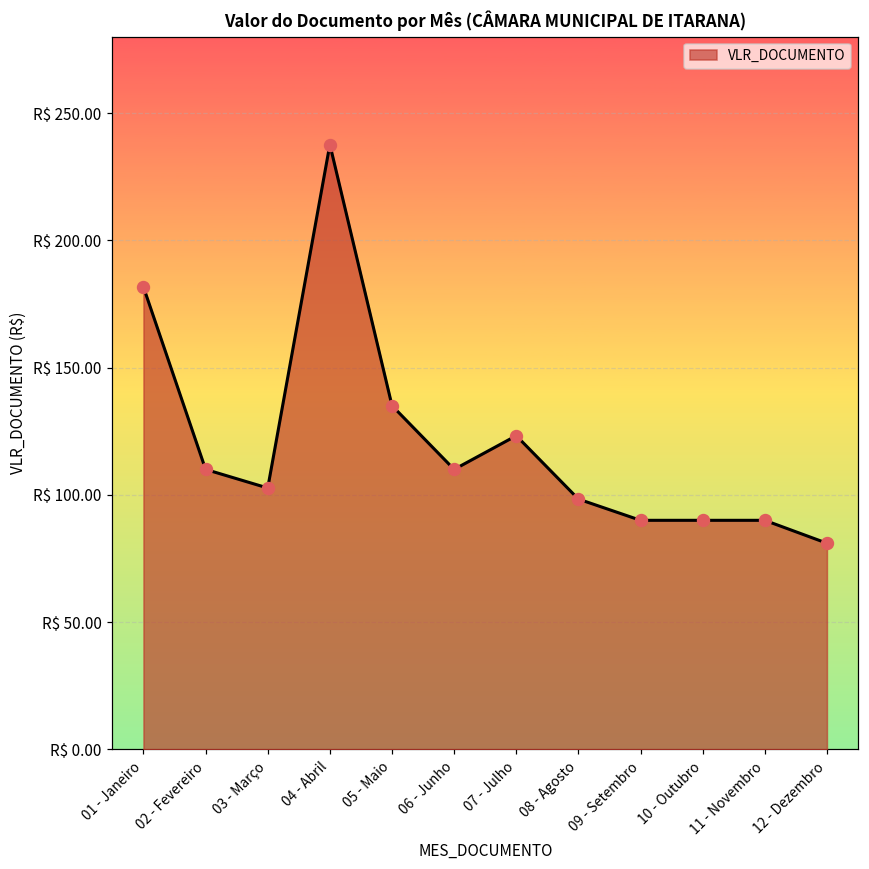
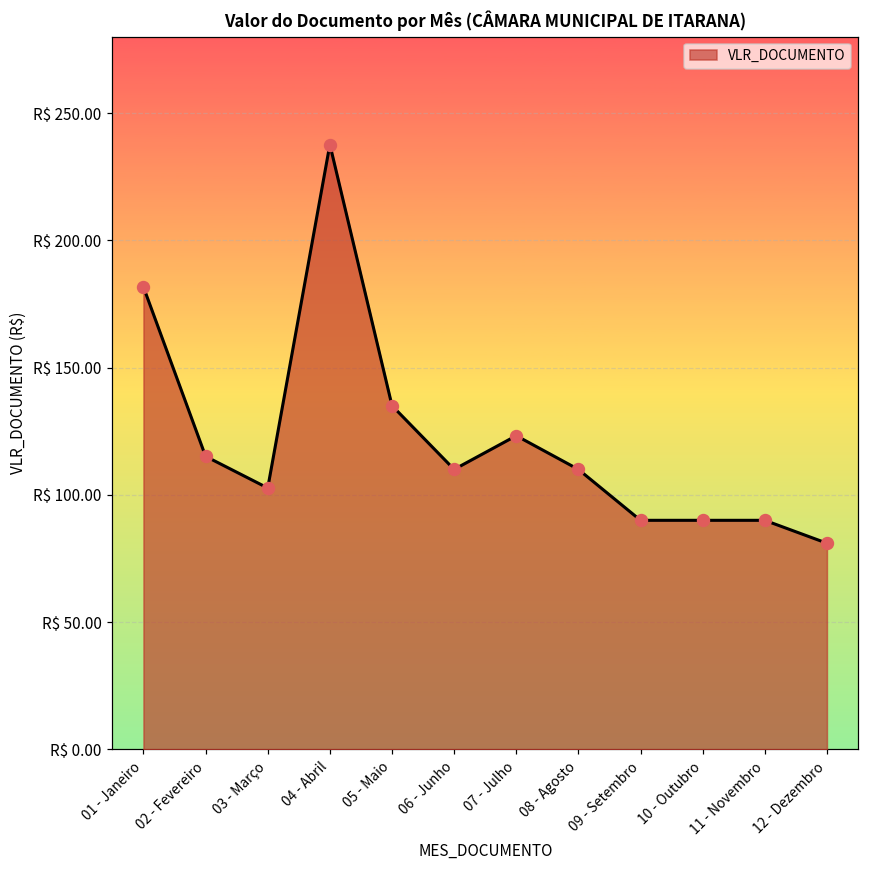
02 - Fevereiro: R$ 110 -> R$ 115
08 - Agosto: R$ 98 -> R$ 110
